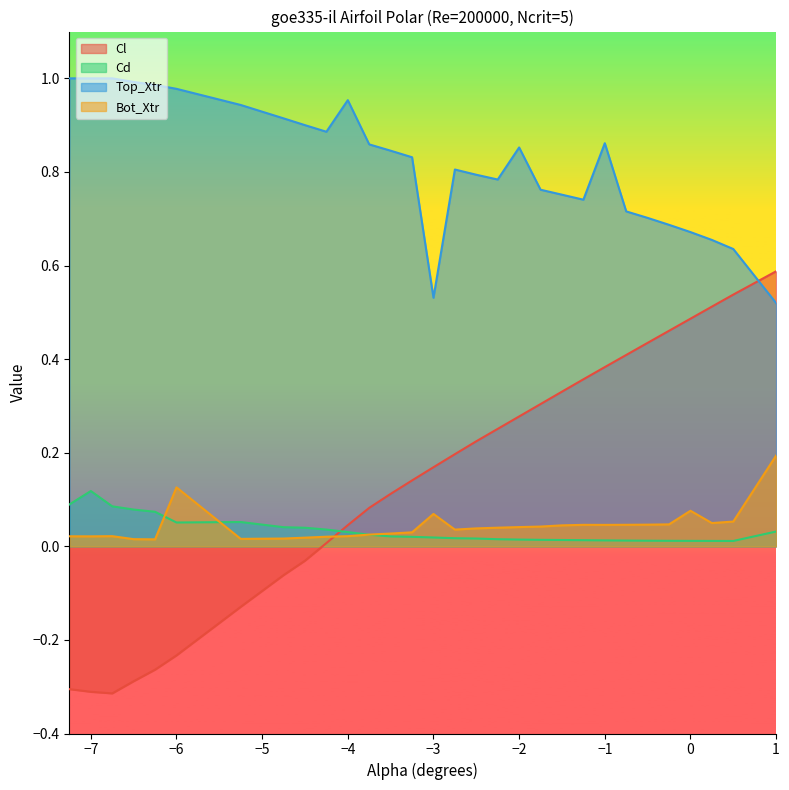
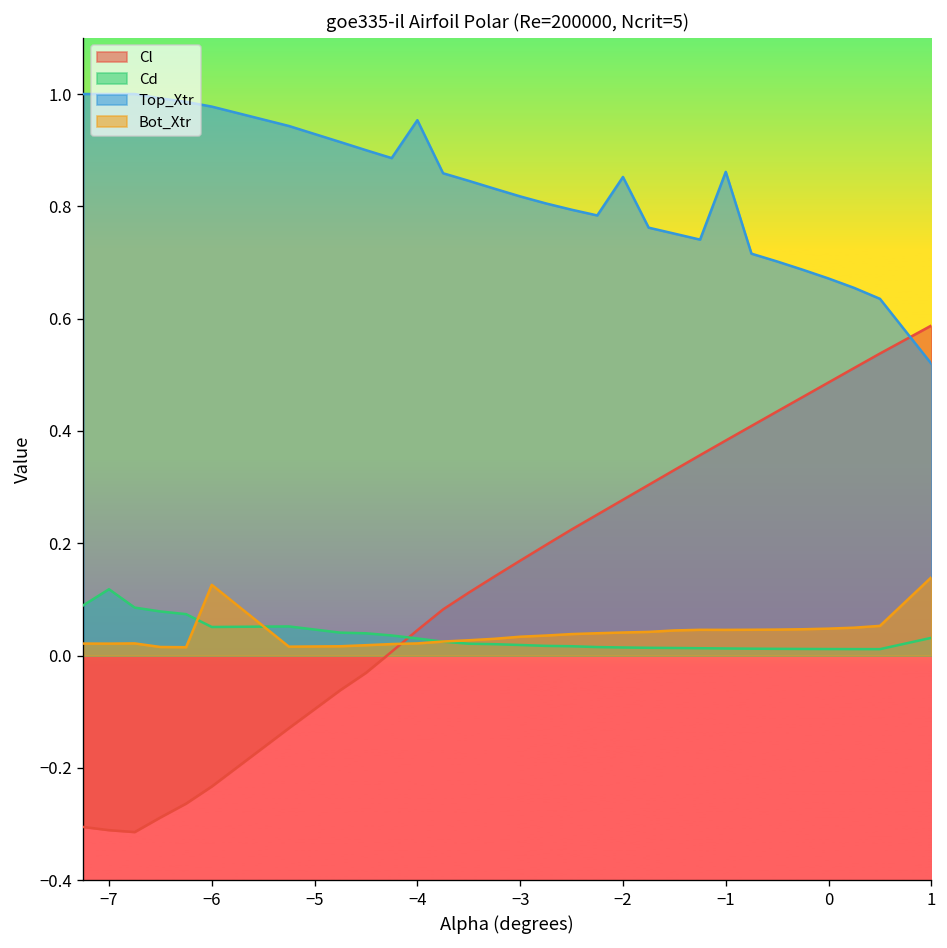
Top_Xtr, −3: 0.53 -> 0.82
Bot_Xtr, −3: 0.07 -> 0.03
Bot_Xtr, 0: 0.08 -> 0.05
Bot_Xtr, 1: 0.19 -> 0.14
